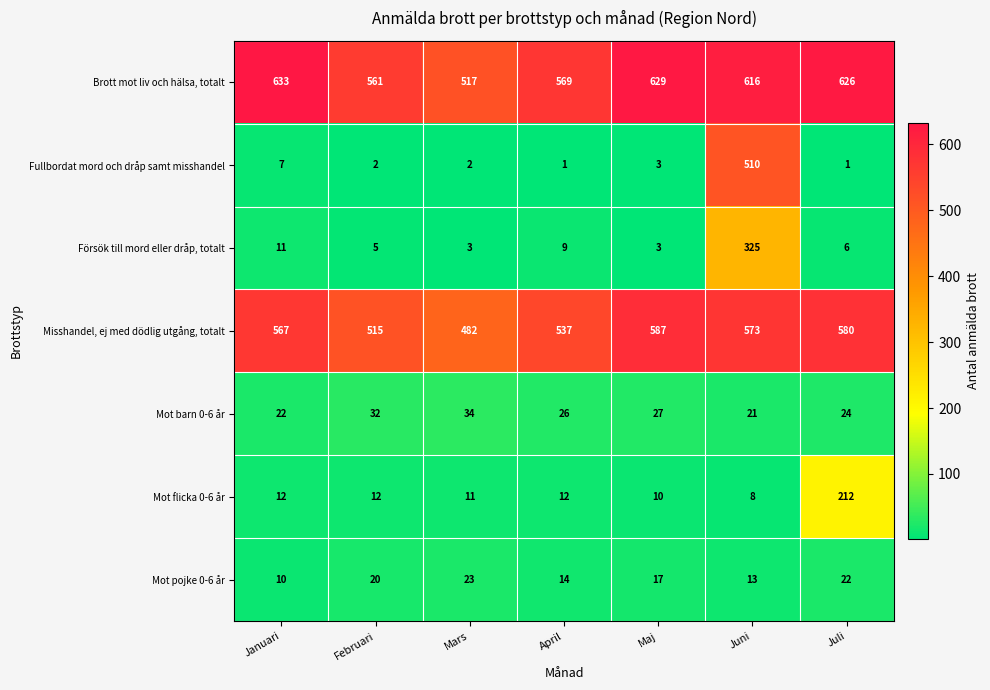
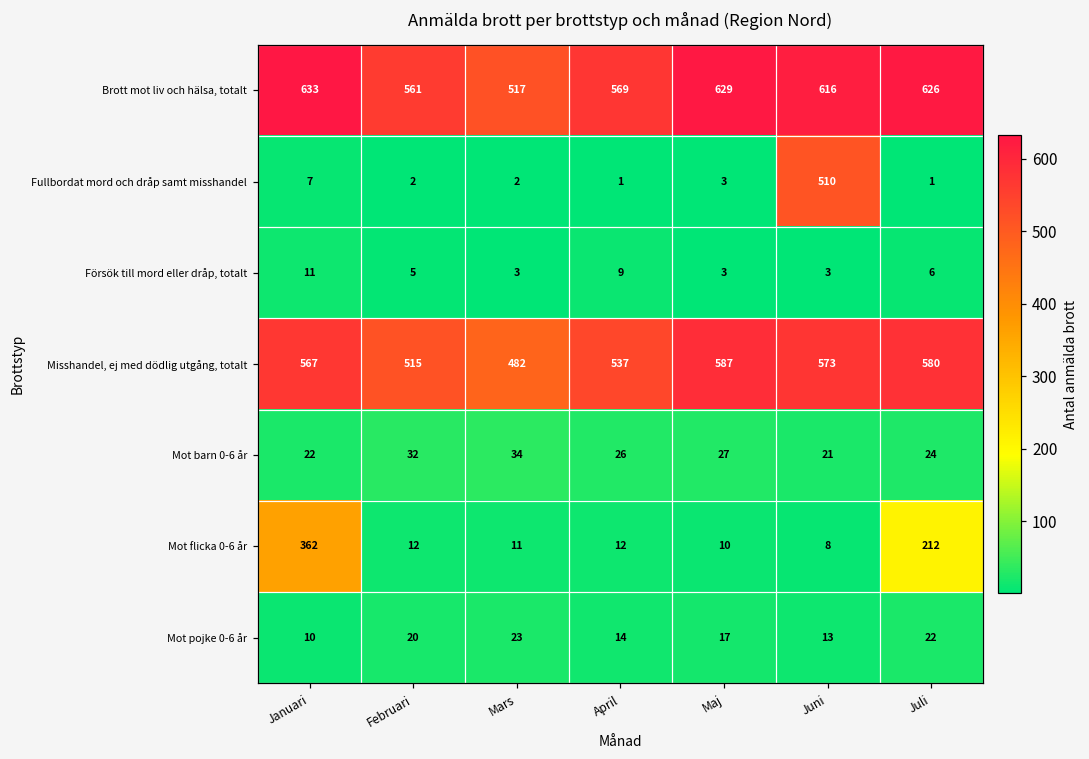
Försök till mord eller dråp, totalt, Juni: 325 -> 3
Mot flicka 0-6 år, Januari: 12 -> 362
